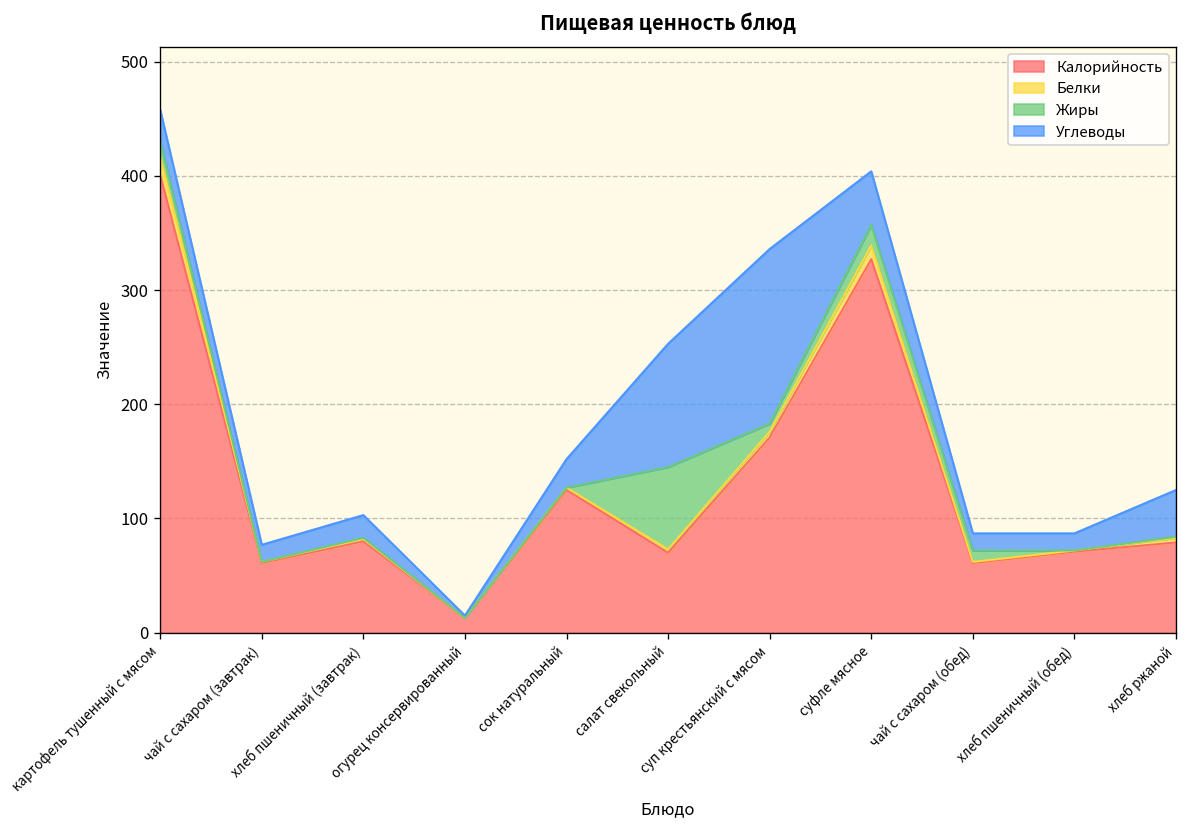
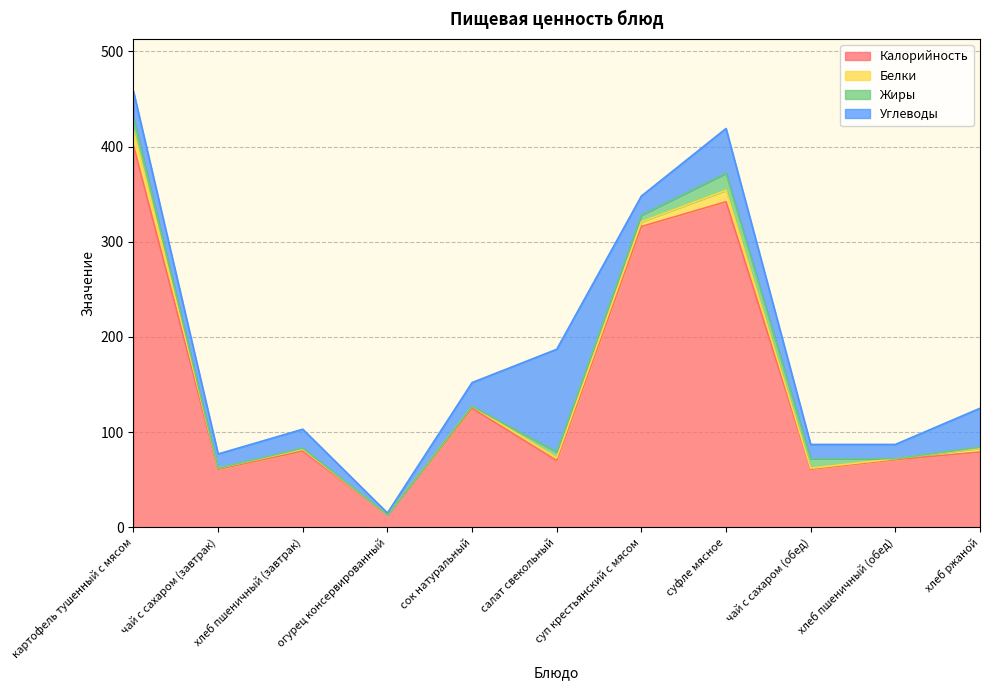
Жиры, салат свекольный: 70 -> 10
Калорийность, суп крестьянский с мясом: 170 -> 320
Углеводы, суп крестьянский с мясом: 150 -> 20
Калорийность, суфле мясное: 330 -> 340
